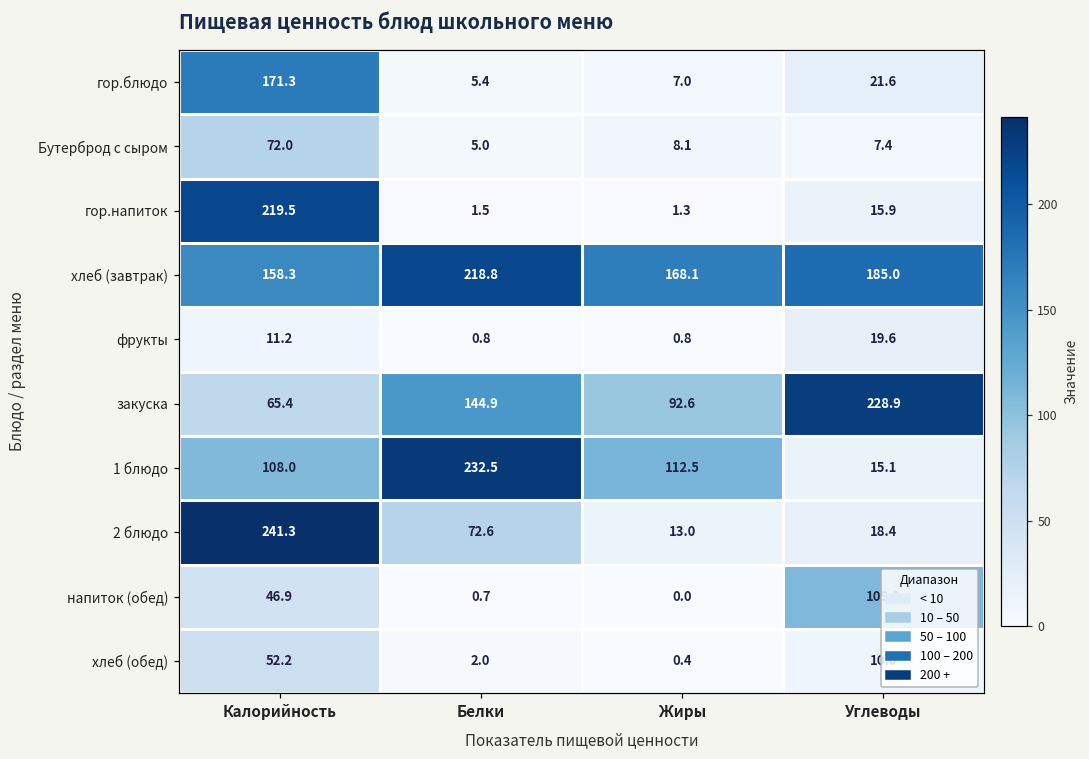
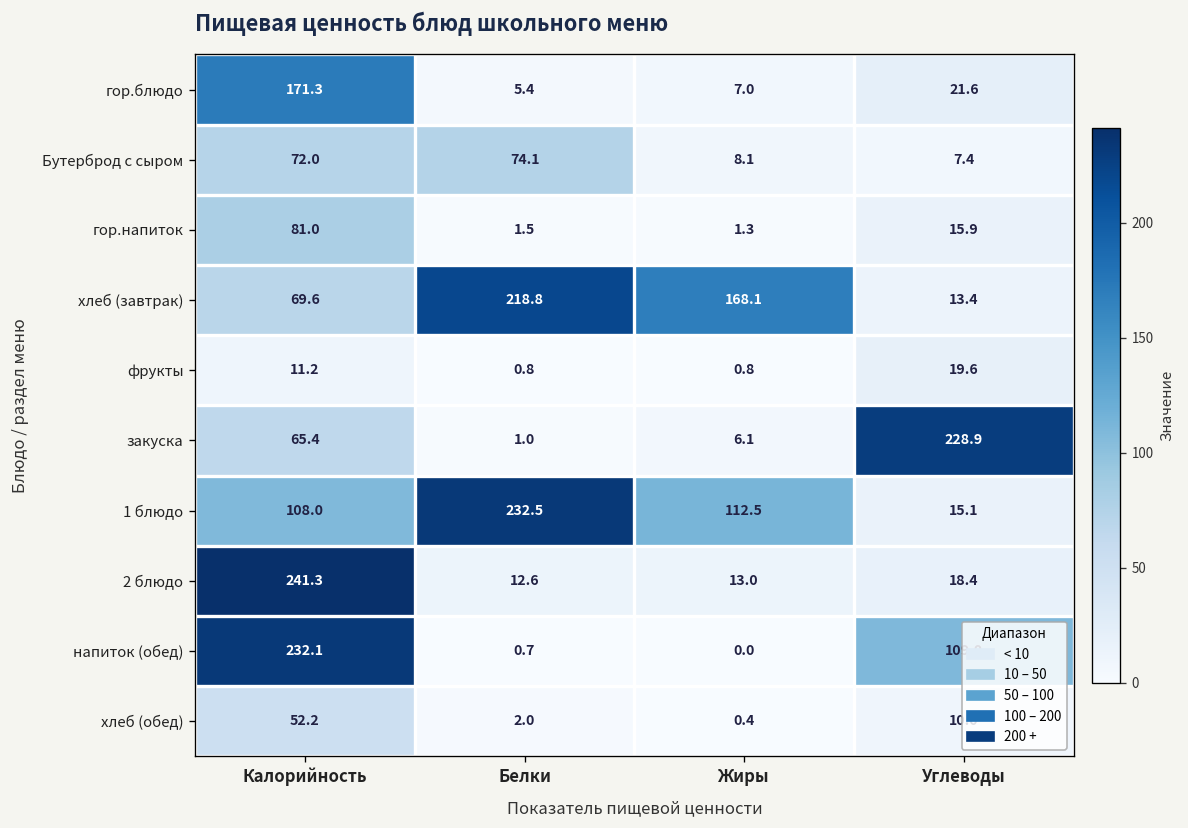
Бутерброд с сыром, Белки: 5.0 -> 74.1
гор.напиток, Калорийность: 219.5 -> 81.0
хлеб (завтрак), Калорийность: 158.3 -> 69.6
хлеб (завтрак), Углеводы: 185.0 -> 13.4
закуска, Белки: 144.9 -> 1.0
закуска, Жиры: 92.6 -> 6.1
2 блюдо, Белки: 72.6 -> 12.6
напиток (обед), Калорийность: 46.9 -> 232.1
